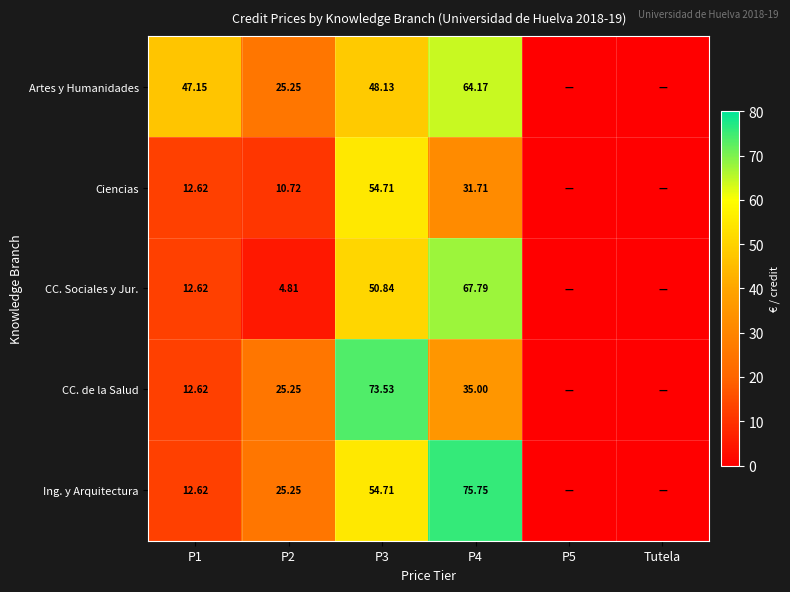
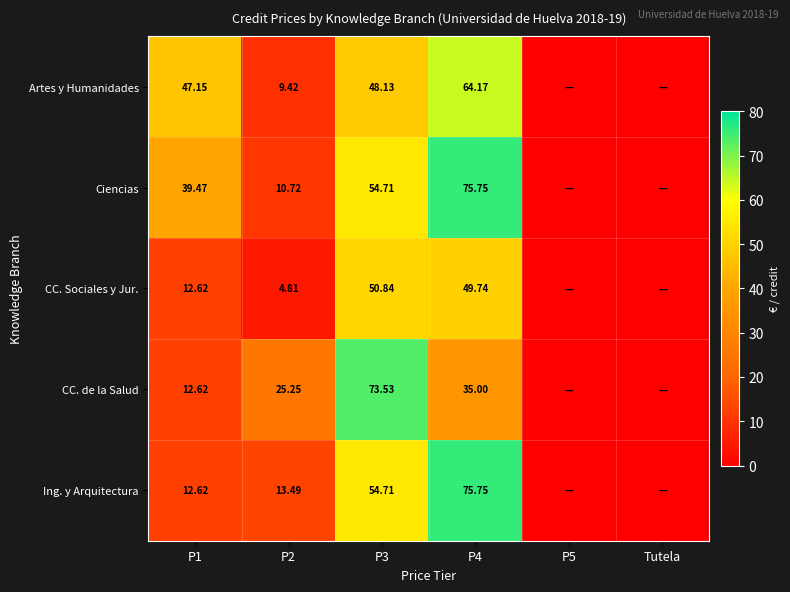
Artes y Humanidades, P2: 25.25 -> 9.42
Ciencias, P1: 12.62 -> 39.47
Ciencias, P4: 31.71 -> 75.75
CC. Sociales y Jur., P4: 67.79 -> 49.74
Ing. y Arquitectura, P2: 25.25 -> 13.49
